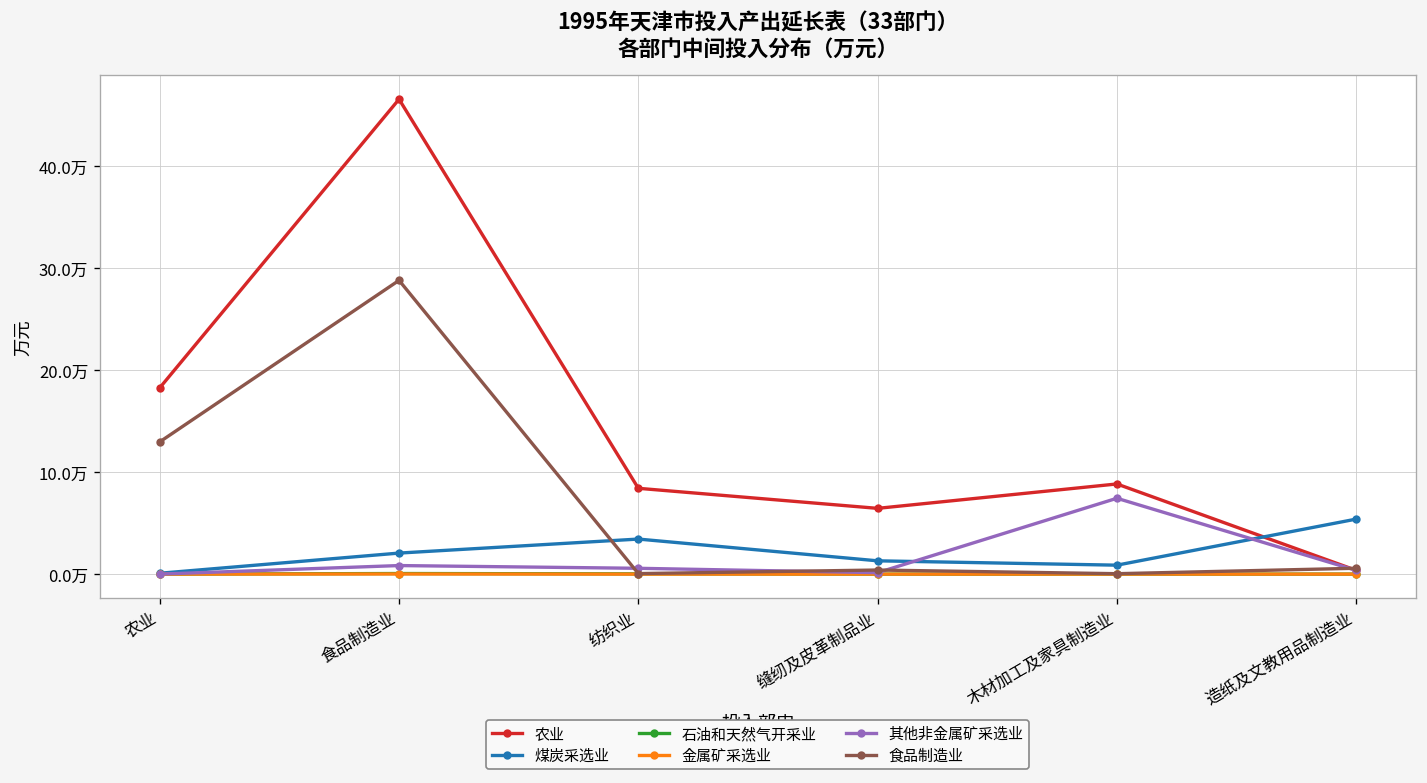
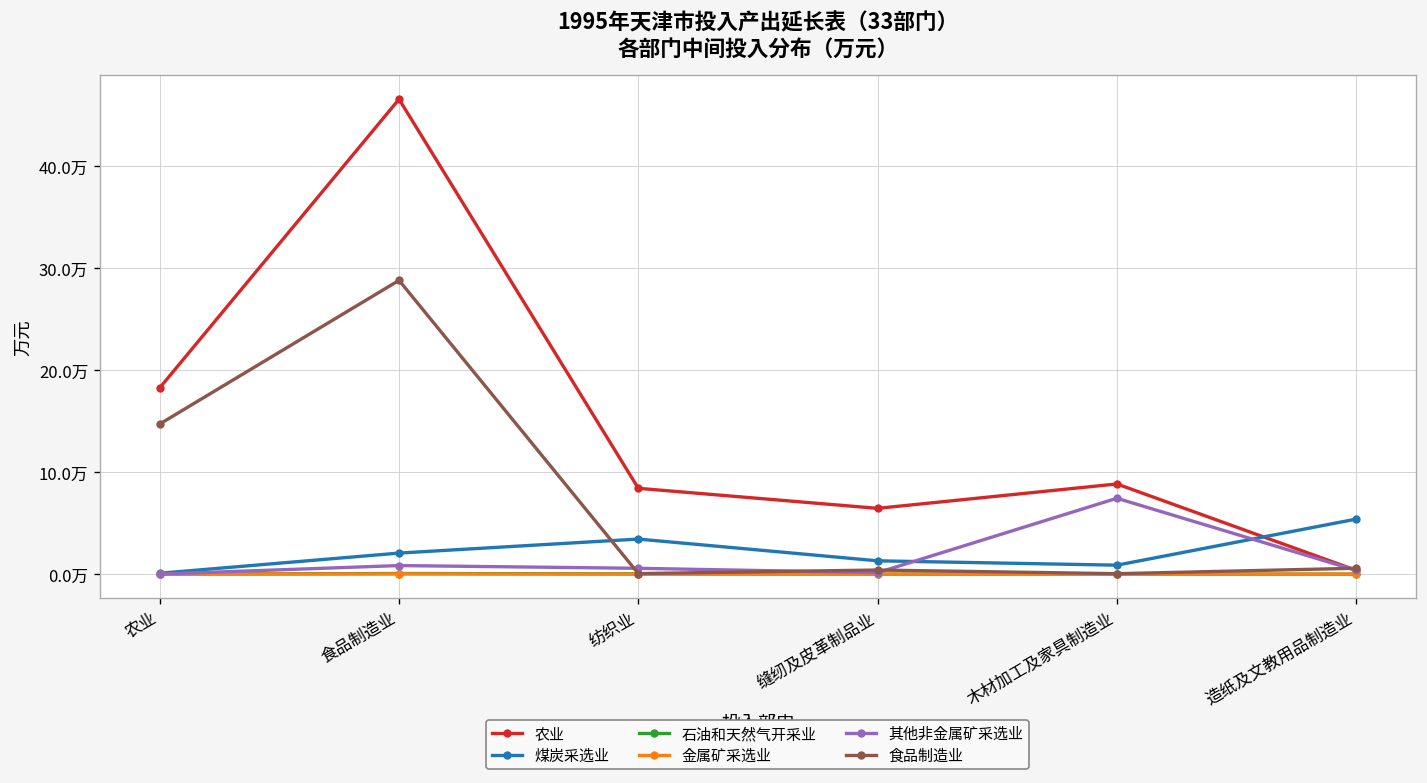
食品制造业, 农业: 13万 -> 15万
